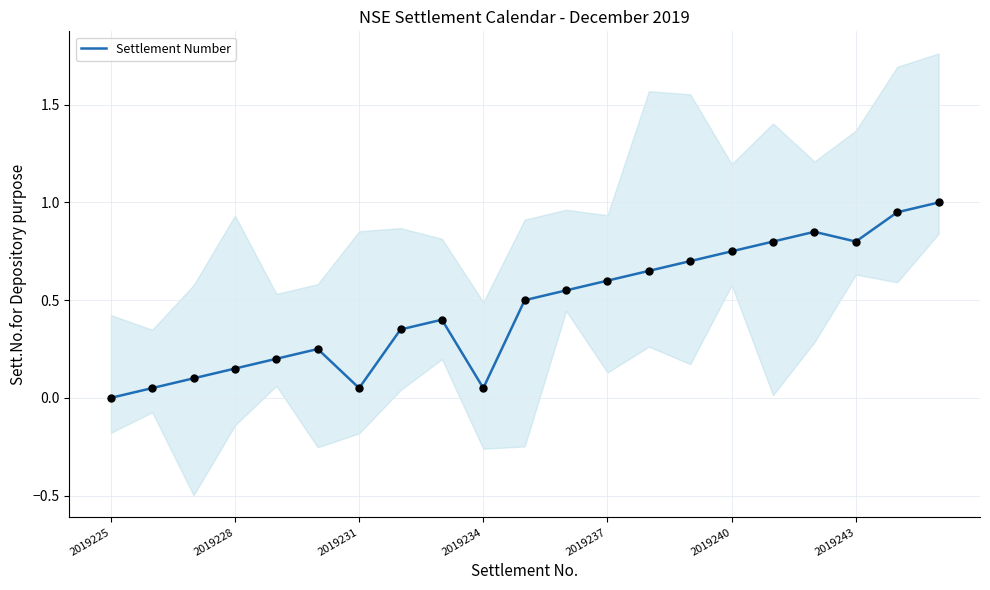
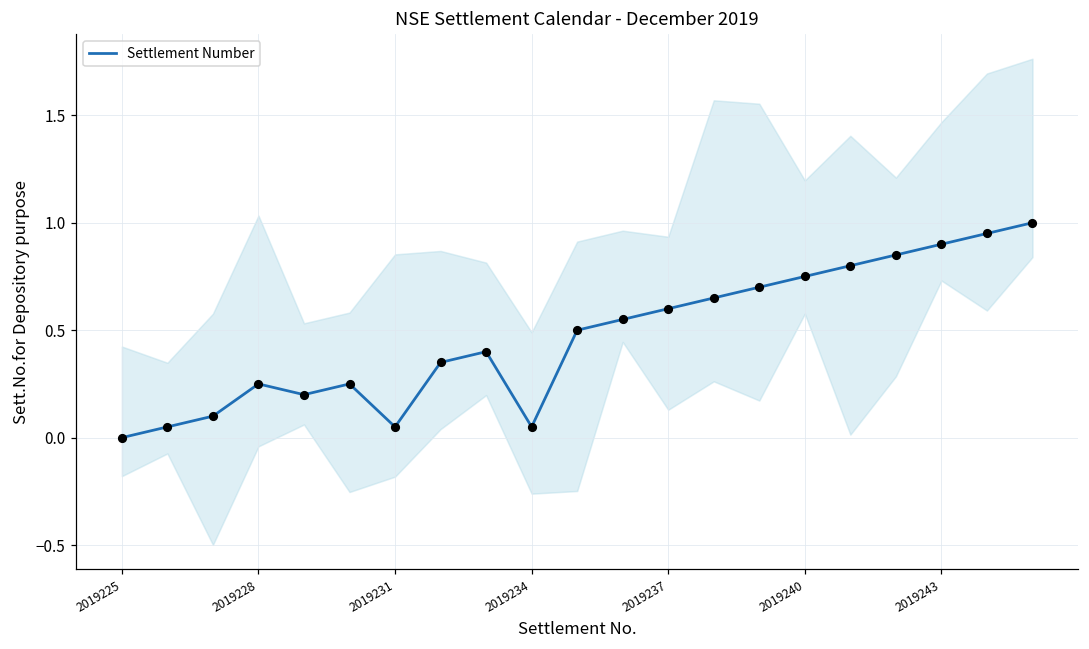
Settlement Number, 2019228: 0.15 -> 0.25
Settlement Number, 2019243: 0.80 -> 0.90
